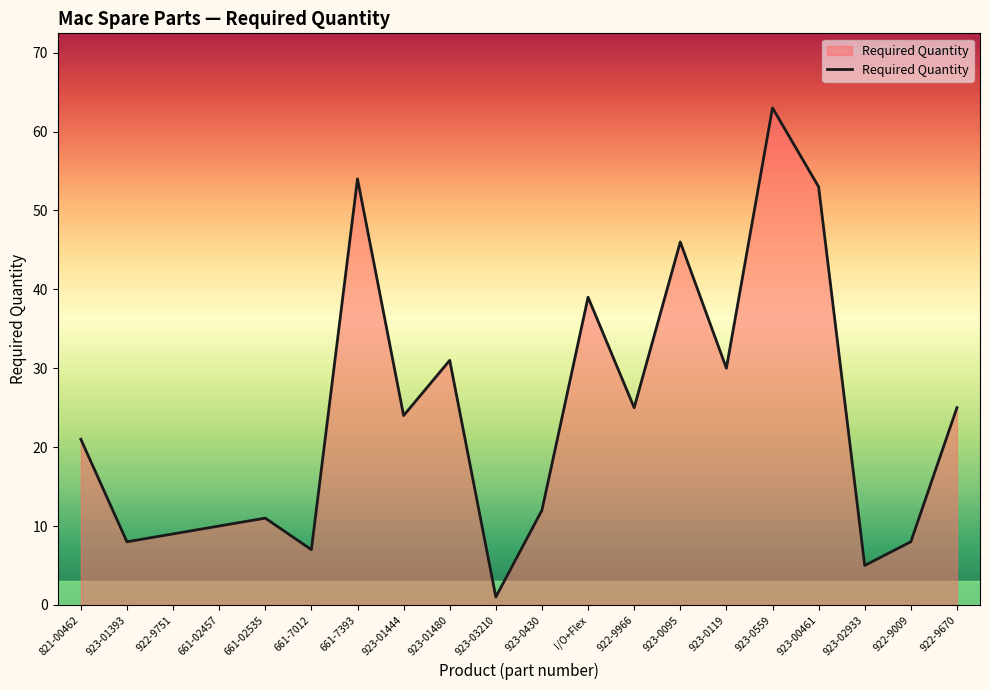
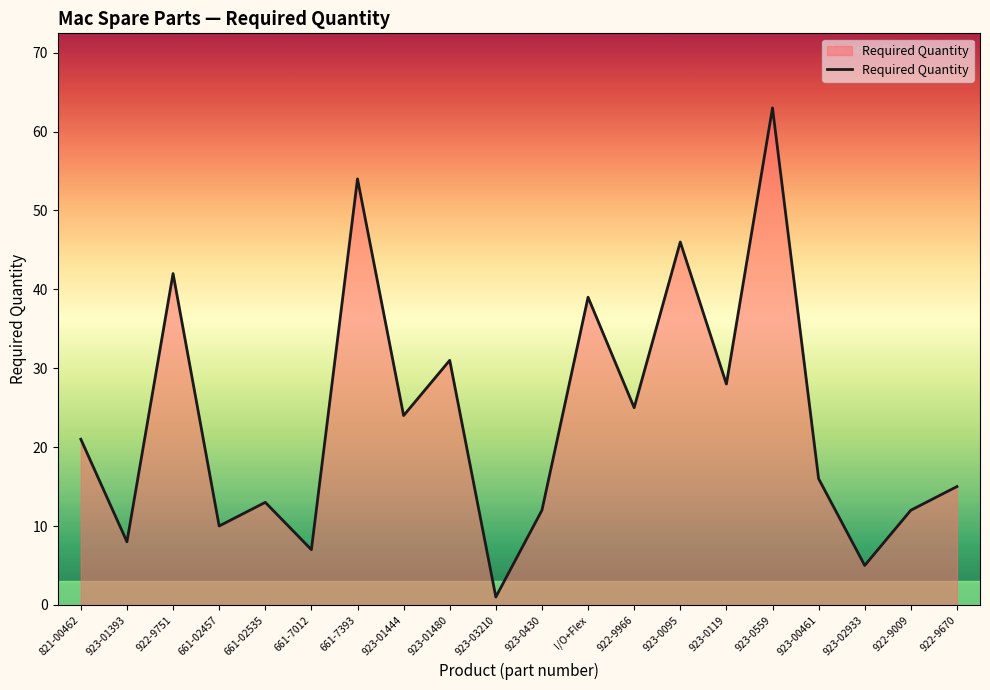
922-9751: 9 -> 42
661-02535: 11 -> 13
923-0119: 30 -> 28
923-00461: 53 -> 16
922-9009: 8 -> 12
922-9670: 25 -> 15
